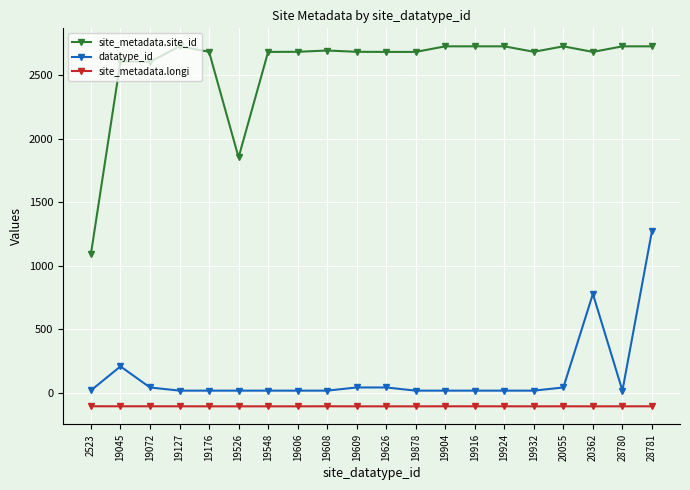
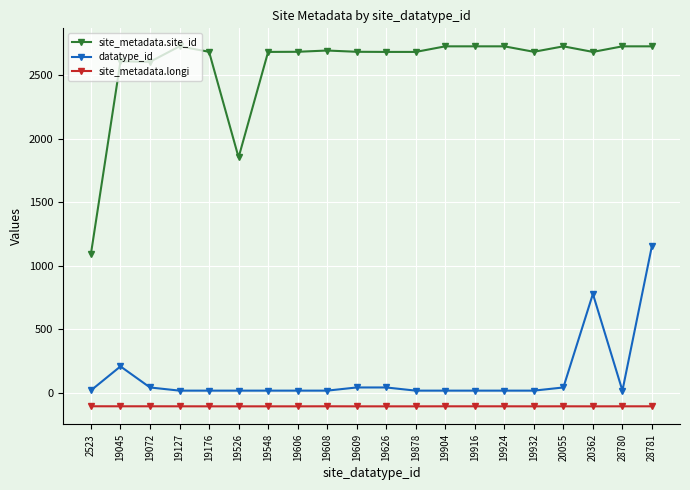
datatype_id, 28781: 1270 -> 1160
